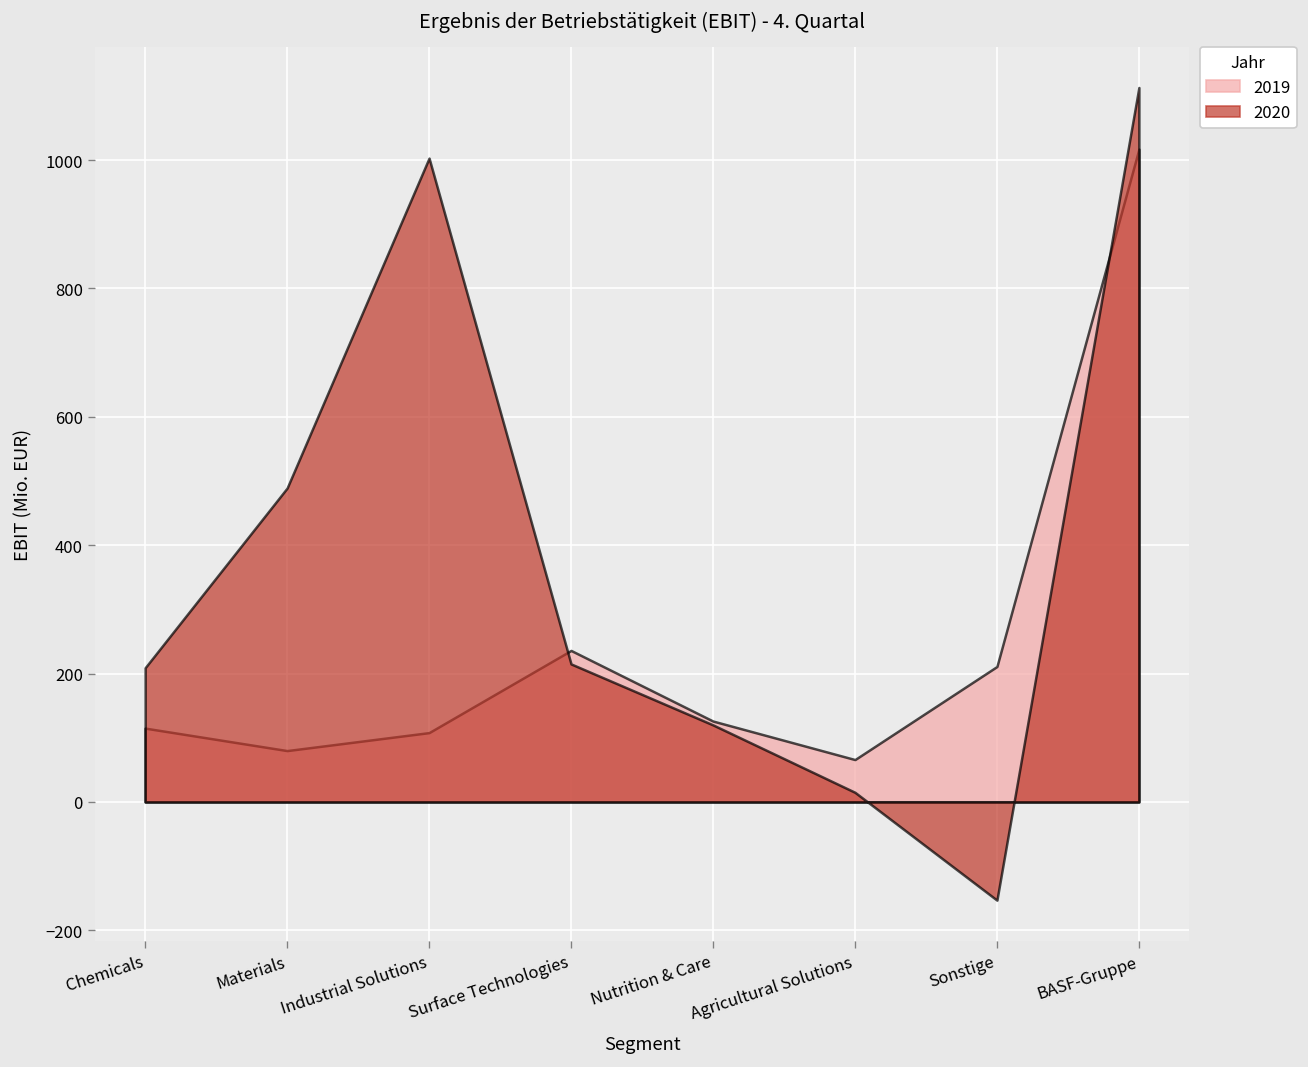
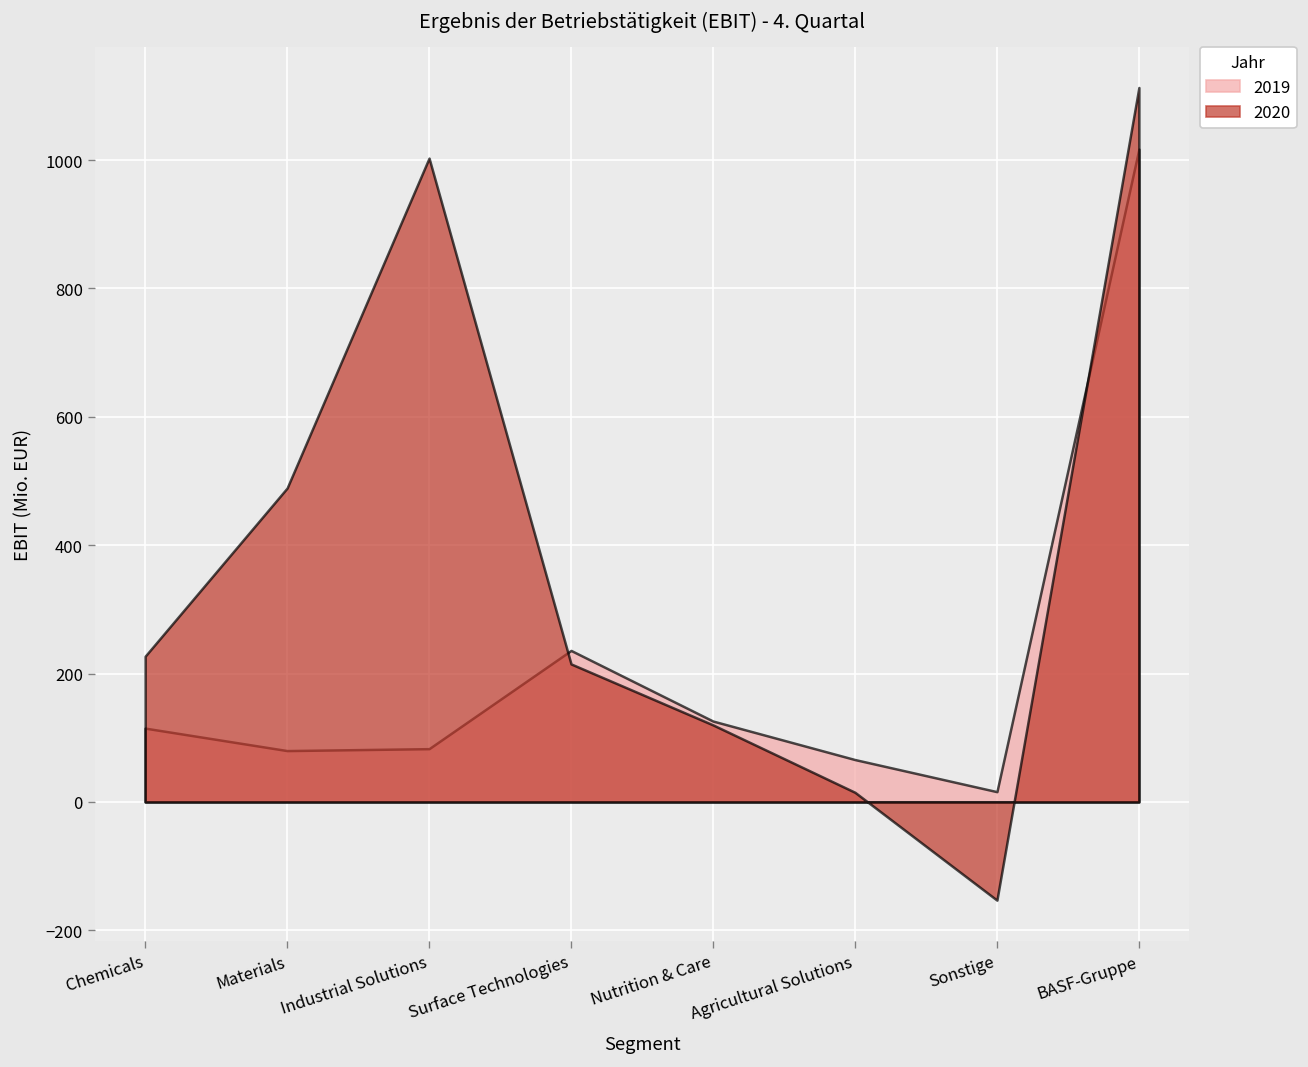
2020, Chemicals: 210 -> 230
2019, Industrial Solutions: 110 -> 80
2019, Sonstige: 210 -> 20
